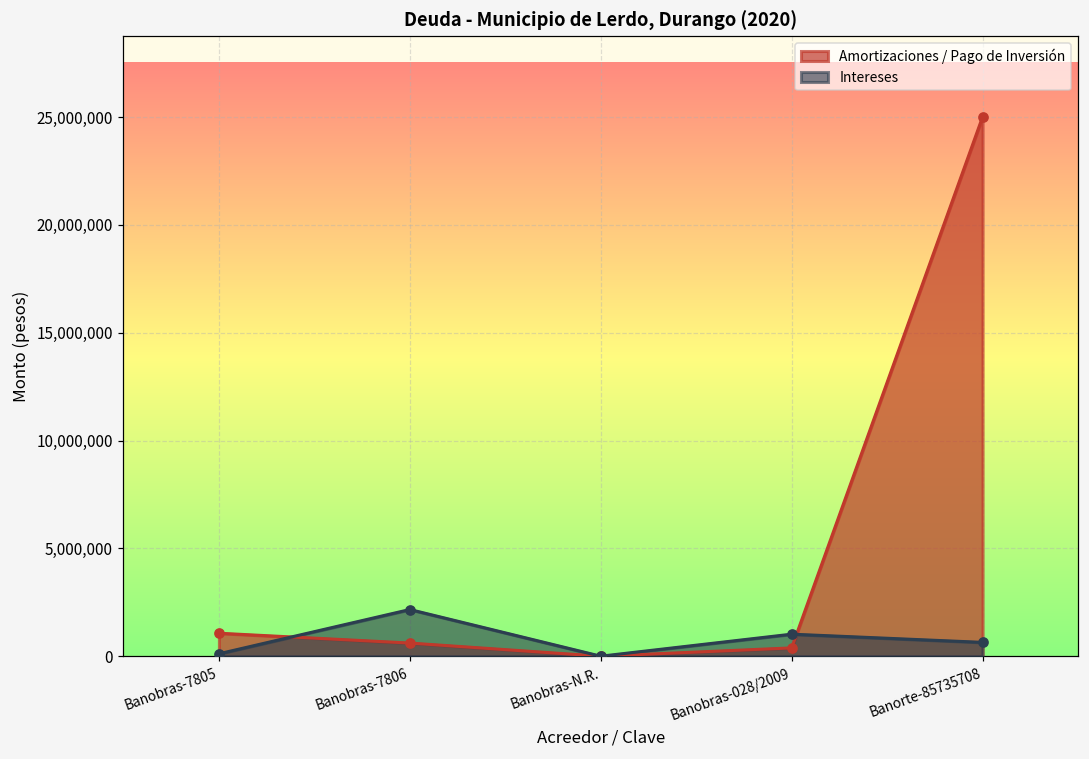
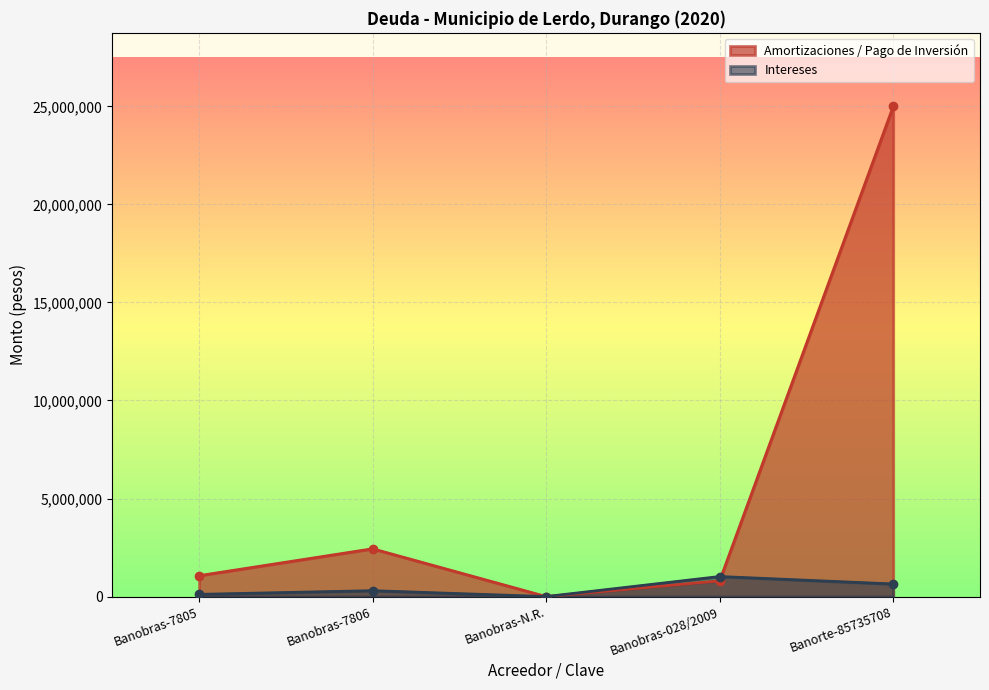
Amortizaciones / Pago de Inversión, Banobras-7806: 600,000 -> 2,400,000
Intereses, Banobras-7806: 2,200,000 -> 300,000
Amortizaciones / Pago de Inversión, Banobras-028/2009: 400,000 -> 800,000
